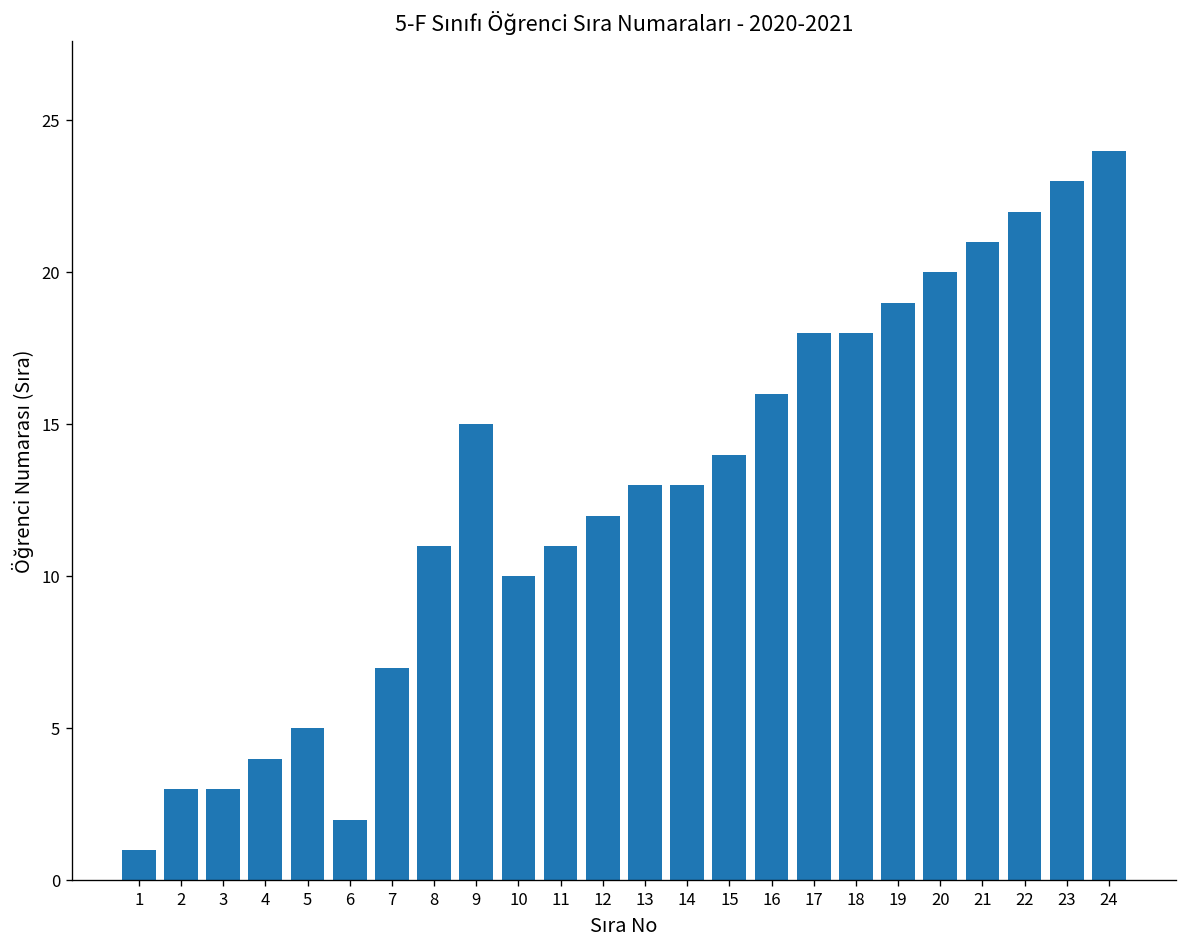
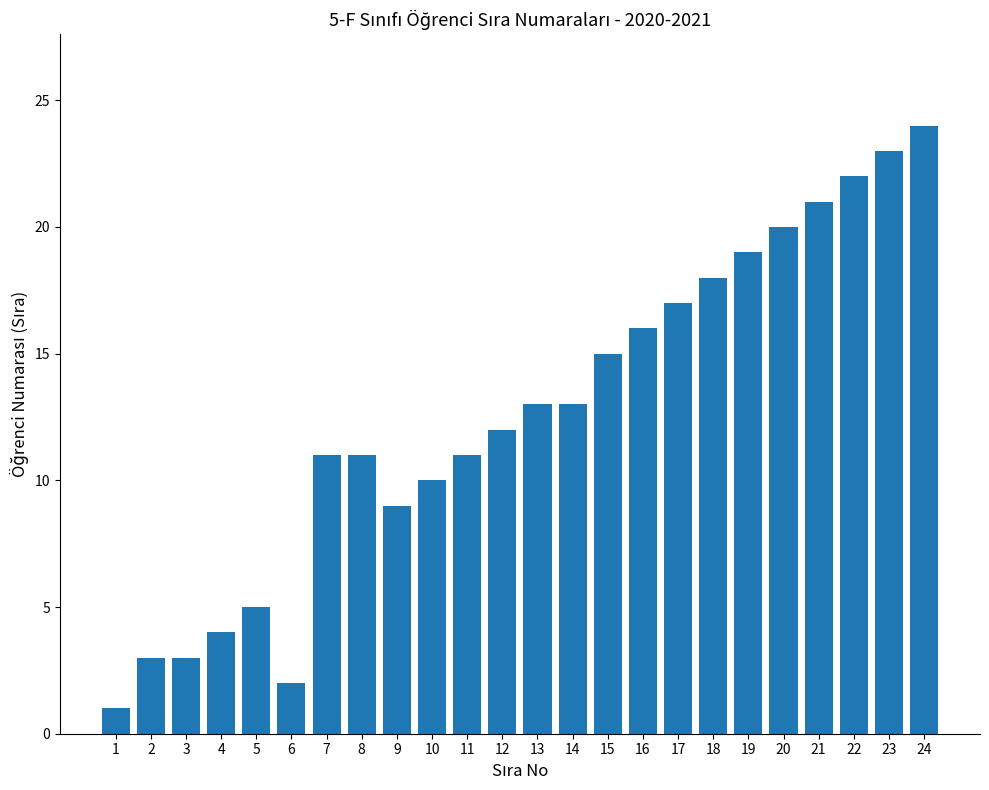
7: 7 -> 11
9: 15 -> 9
15: 14 -> 15
17: 18 -> 17
